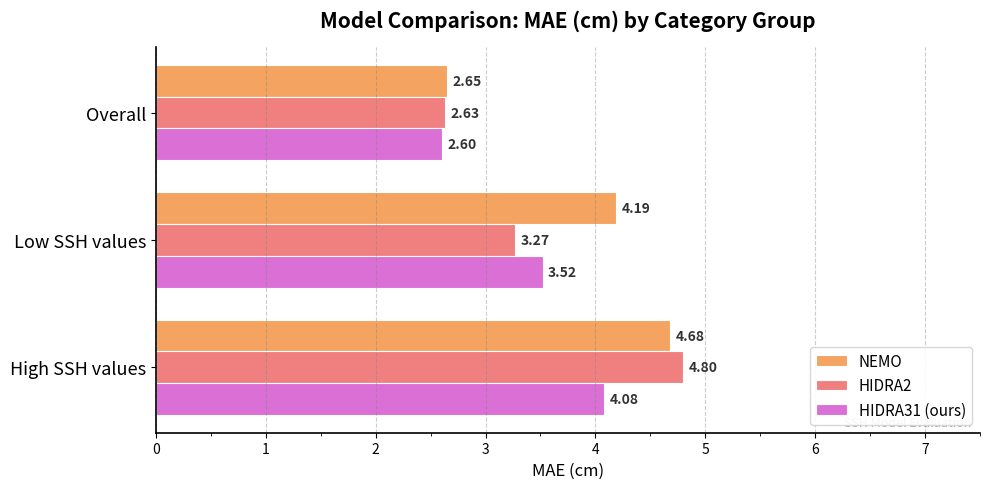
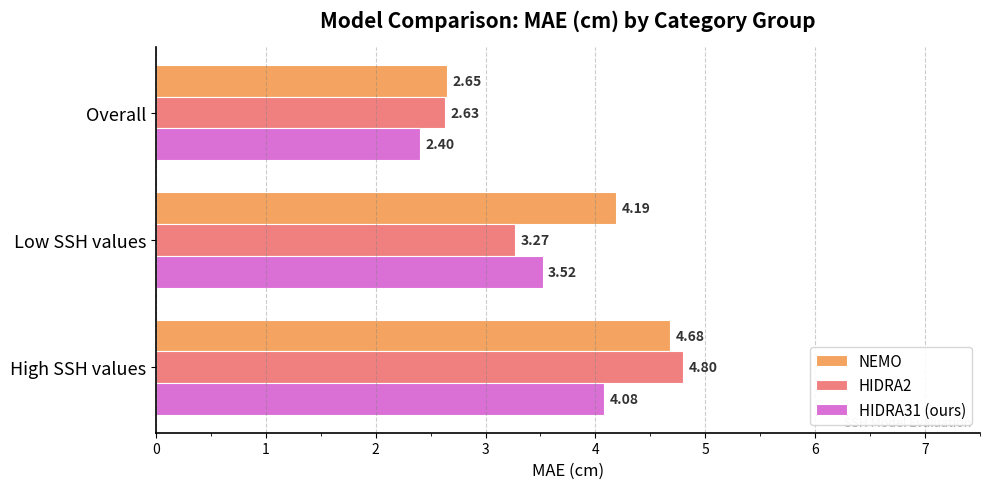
HIDRA31 (ours), Overall: 2.60 -> 2.40
